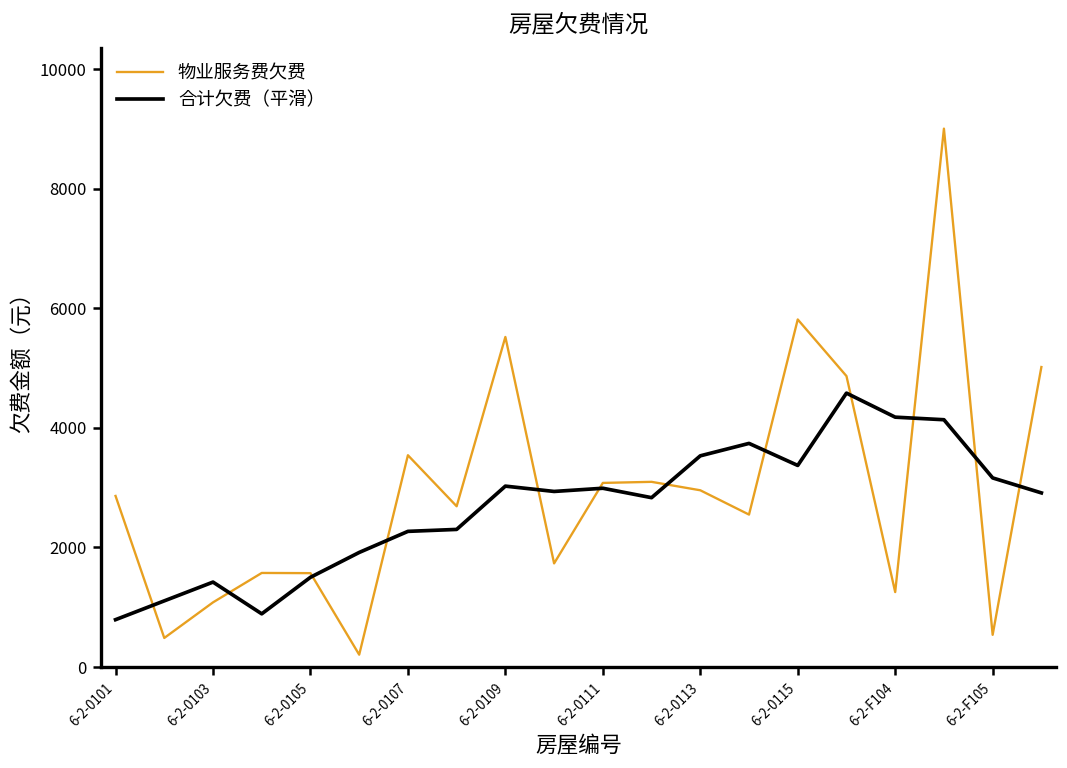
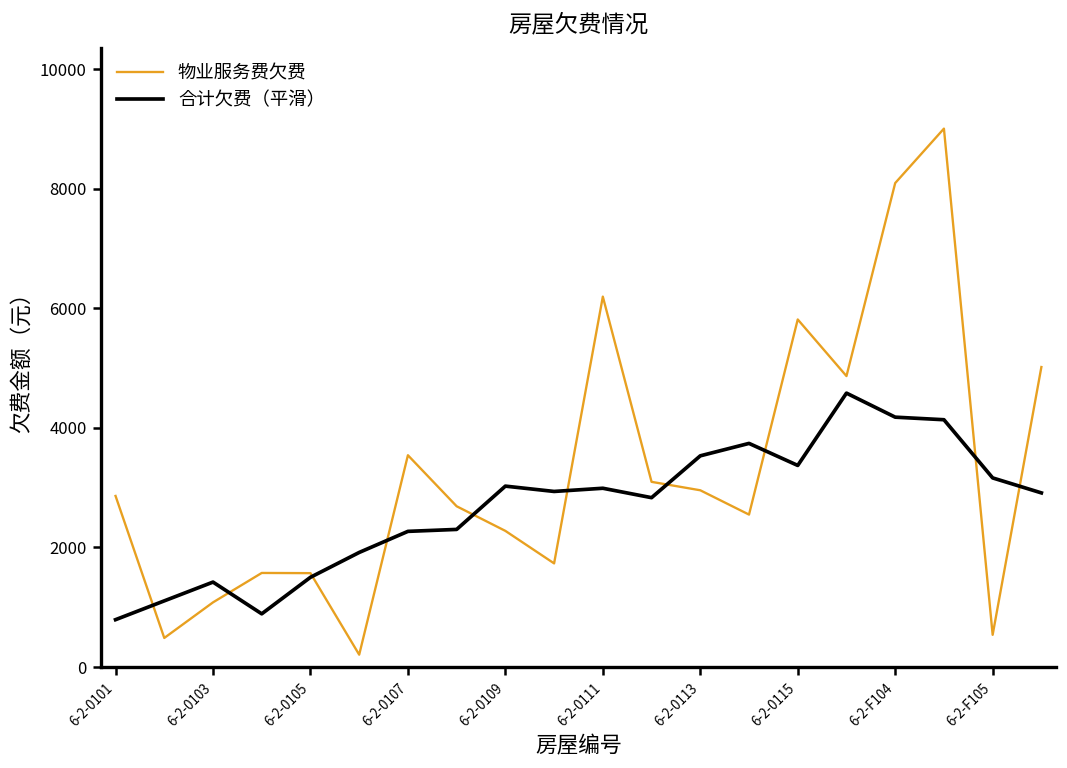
物业服务费欠费, 6-2-0109: 5500 -> 2300
物业服务费欠费, 6-2-0111: 3100 -> 6200
物业服务费欠费, 6-2-F104: 1300 -> 8100
